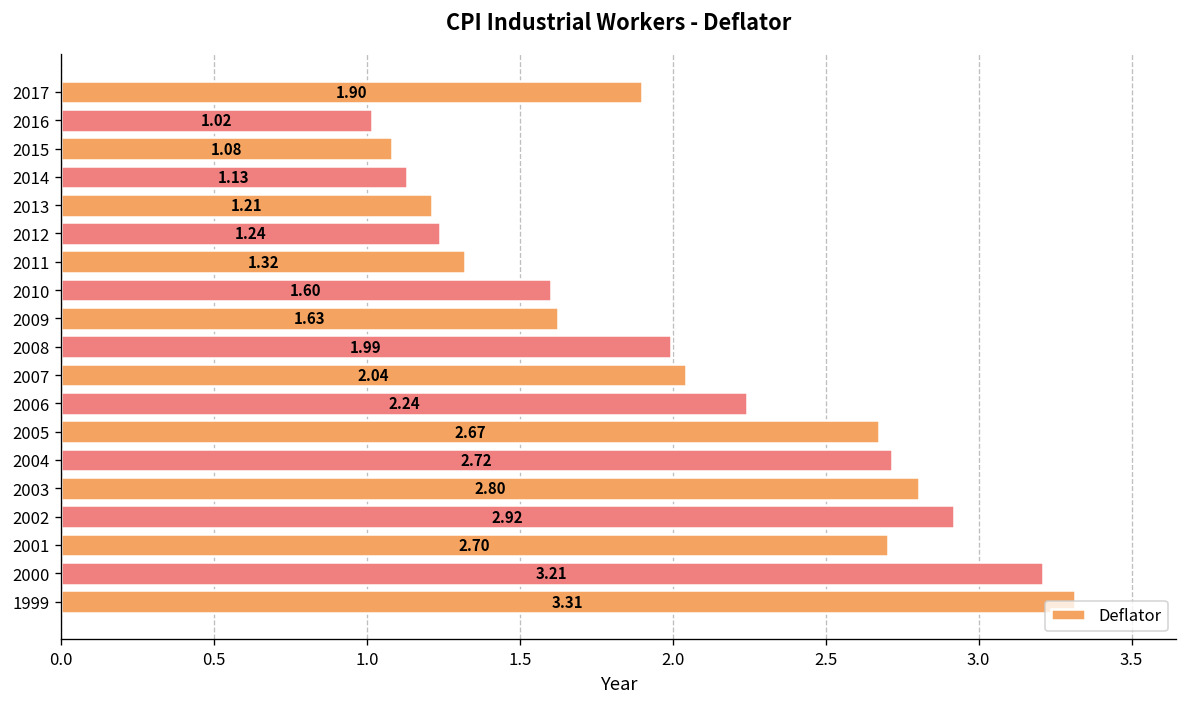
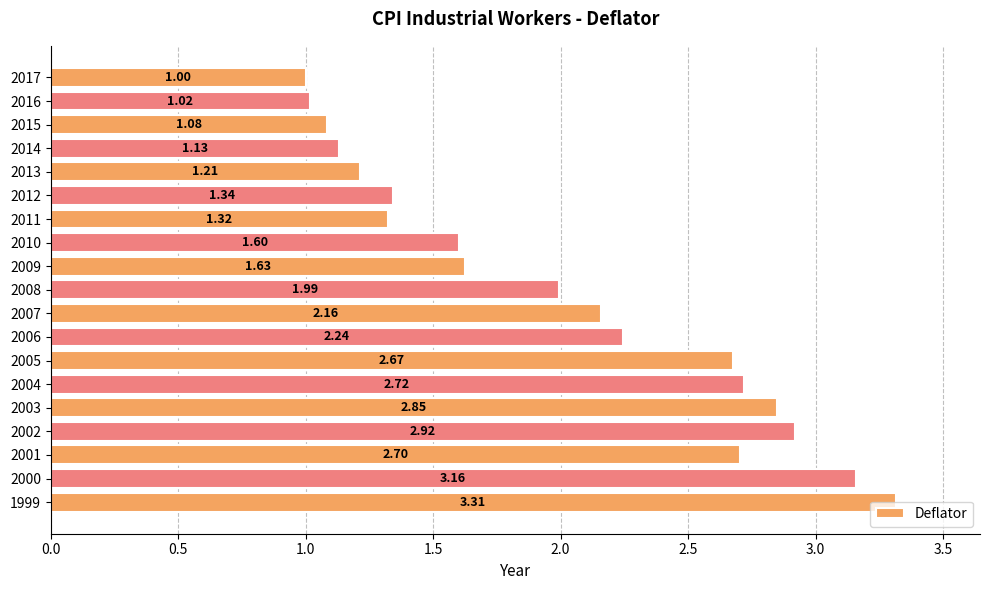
2017: 1.90 -> 1.00
2012: 1.24 -> 1.34
2007: 2.04 -> 2.16
2003: 2.80 -> 2.85
2000: 3.21 -> 3.16
